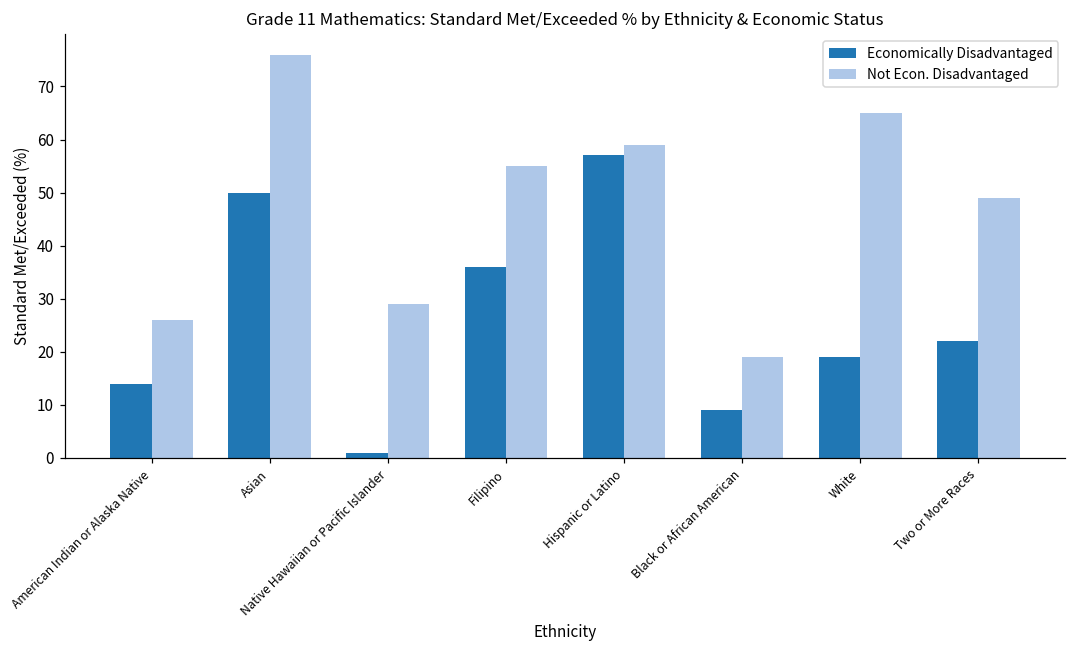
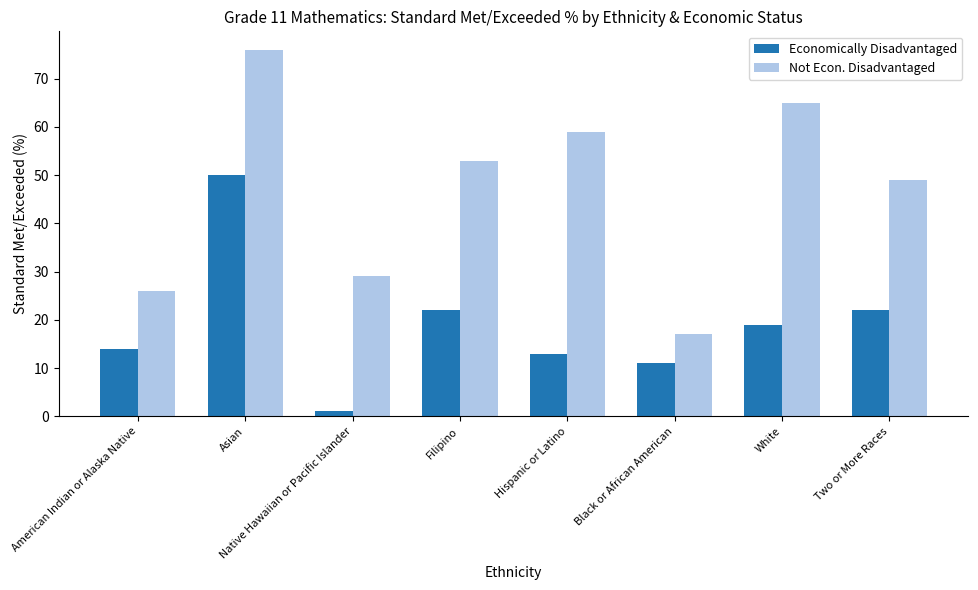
Economically Disadvantaged, Filipino: 36 -> 22
Not Econ. Disadvantaged, Filipino: 55 -> 53
Economically Disadvantaged, Hispanic or Latino: 57 -> 13
Economically Disadvantaged, Black or African American: 9 -> 11
Not Econ. Disadvantaged, Black or African American: 19 -> 17
